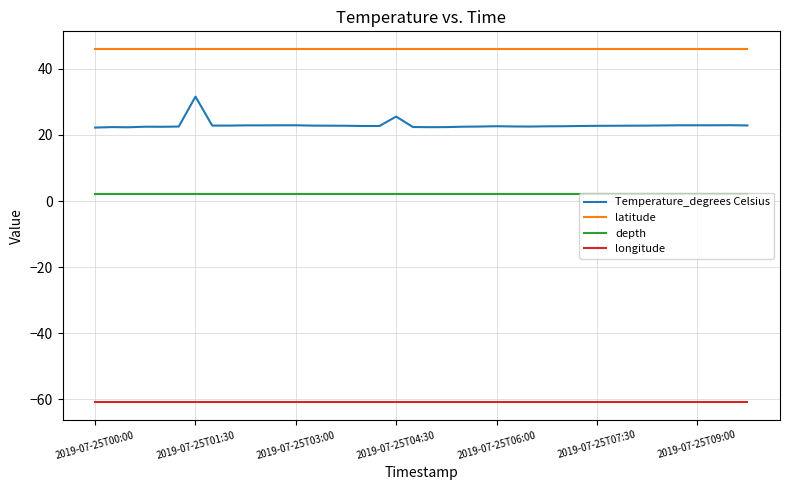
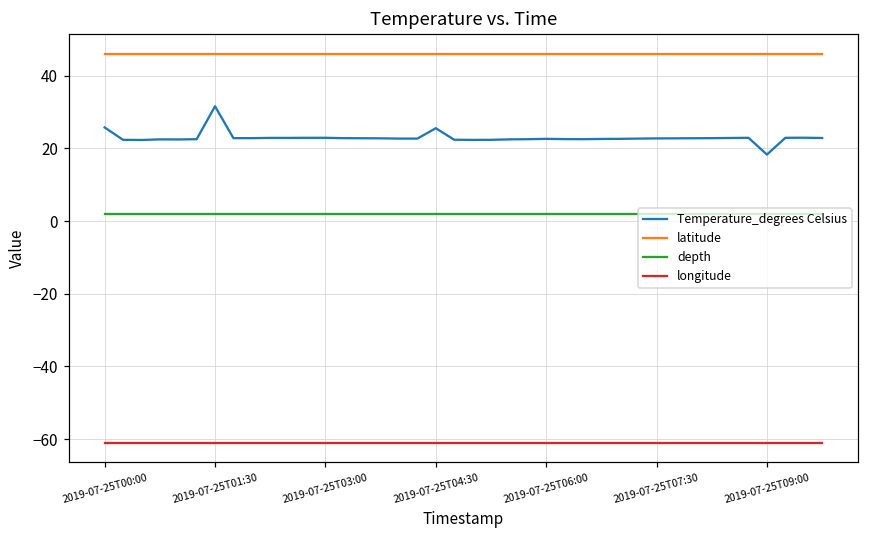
Temperature_degrees Celsius, 2019-07-25T00:00: 22 -> 26
Temperature_degrees Celsius, 2019-07-25T09:00: 23 -> 18
